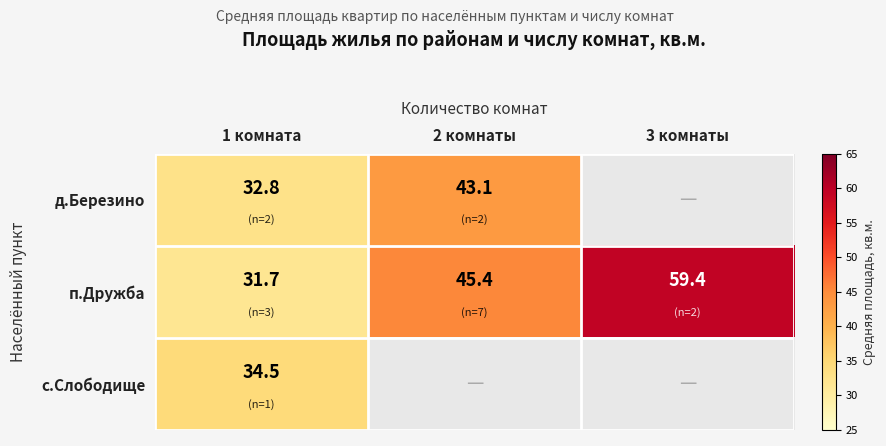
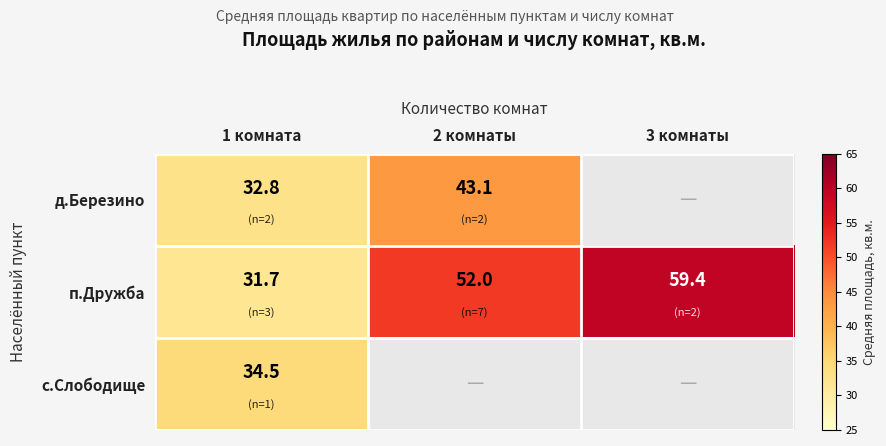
п.Дружба, 2 комнаты: 45.4 -> 52.0
